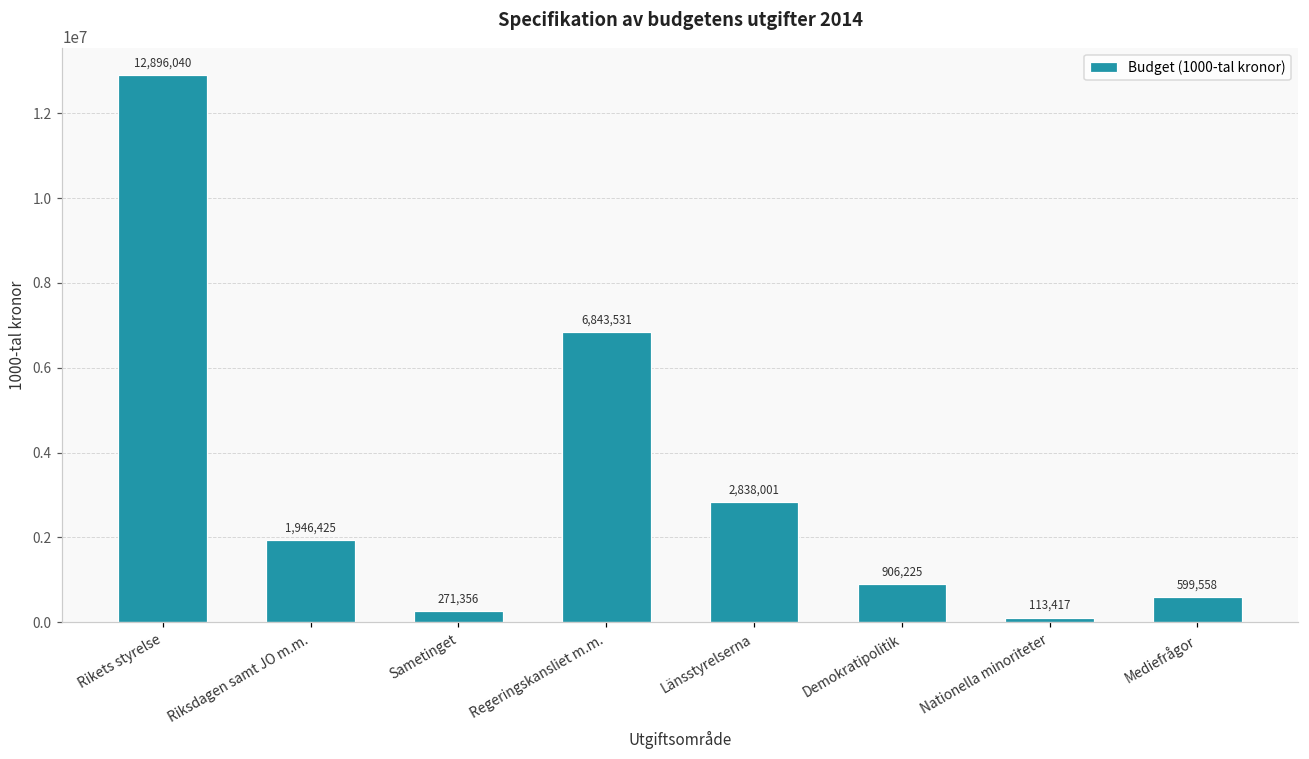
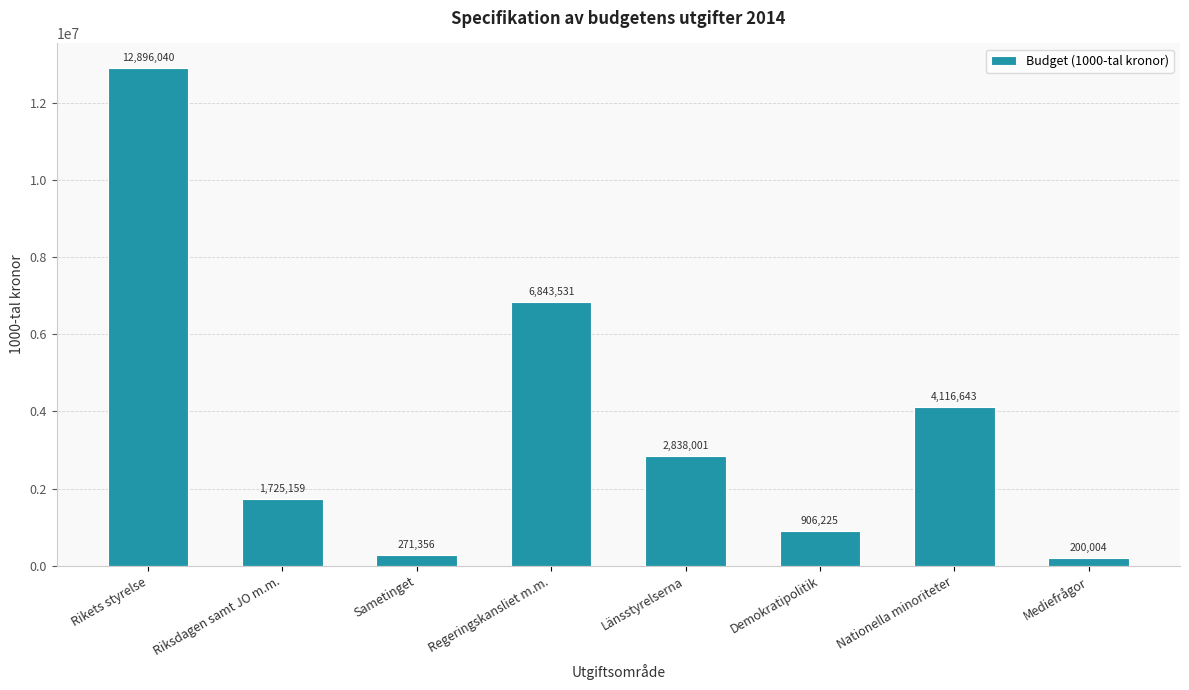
Riksdagen samt JO m.m.: 1,946,425 -> 1,725,159
Nationella minoriteter: 113,417 -> 4,116,643
Mediefrågor: 599,558 -> 200,004
